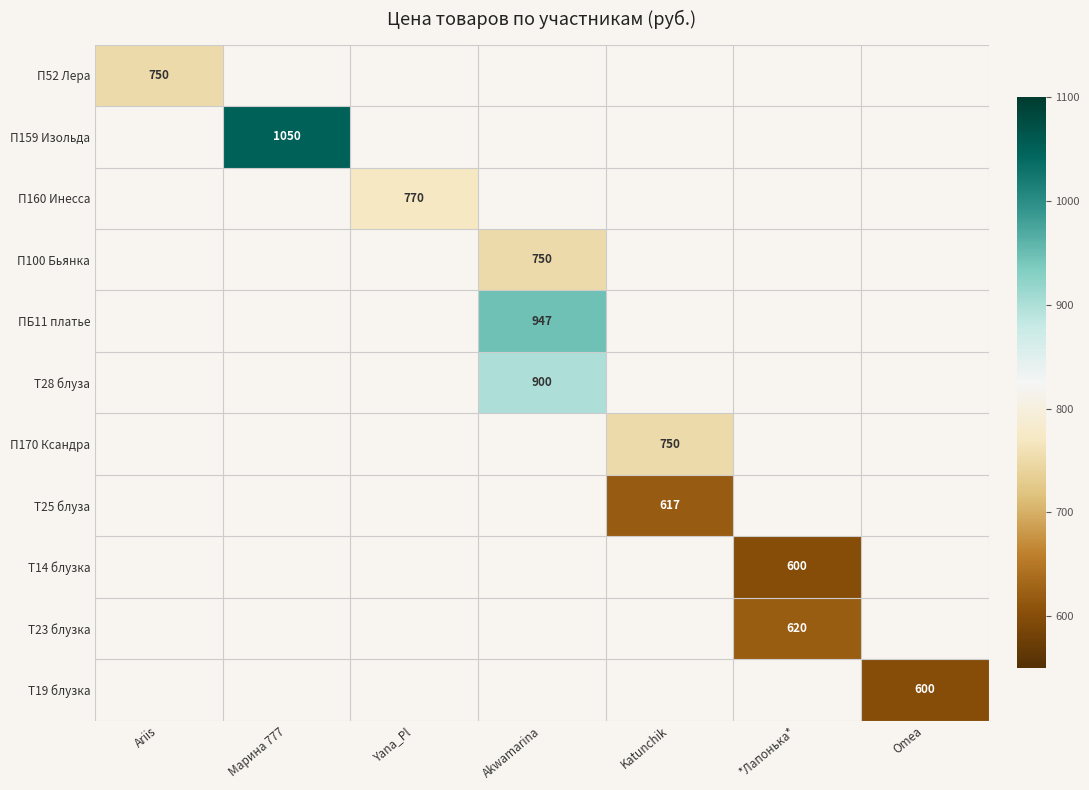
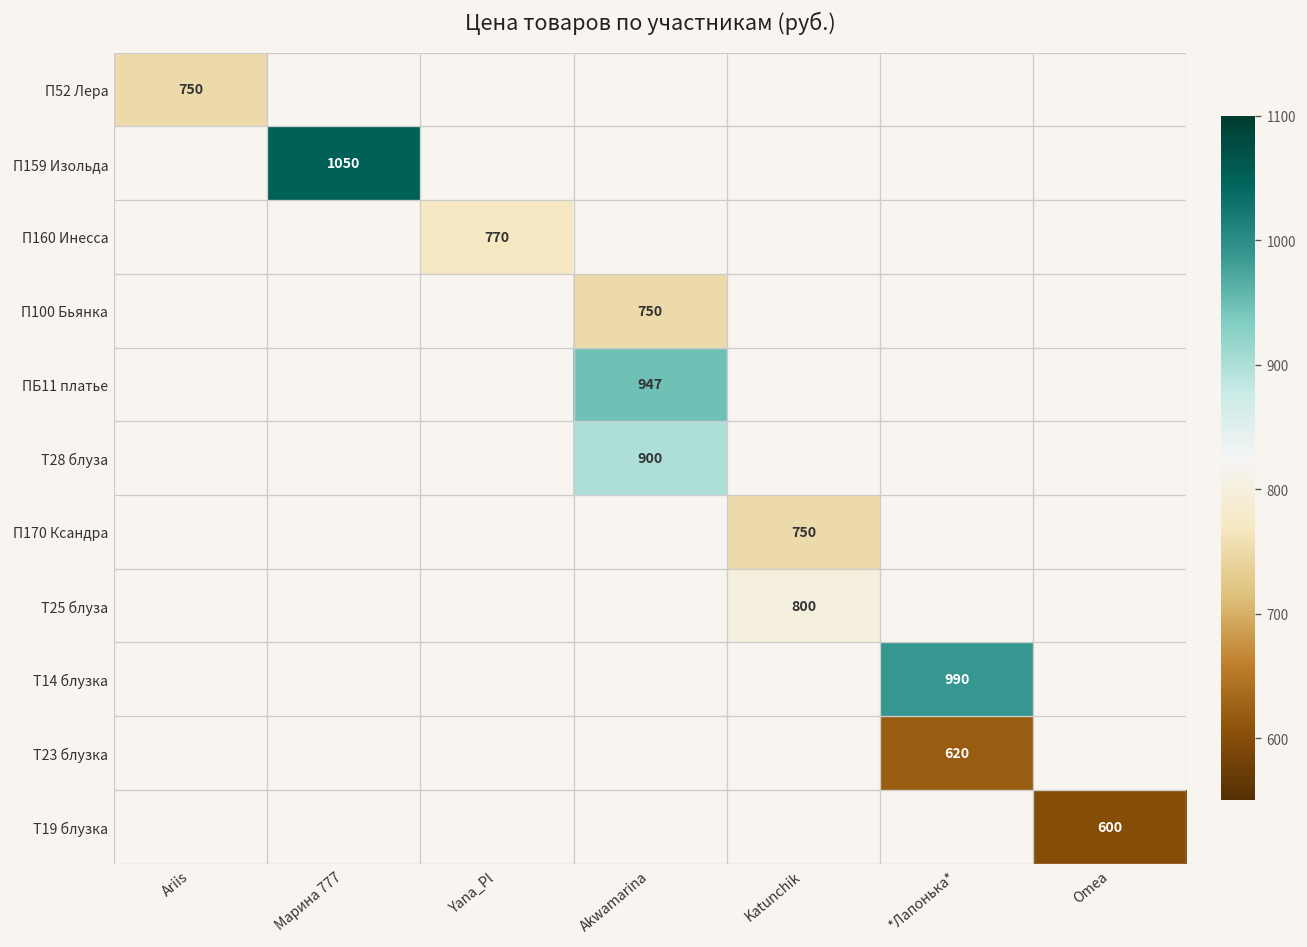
Т25 блуза, Katunchik: 617 -> 800
Т14 блузка, *Лапонька*: 600 -> 990
